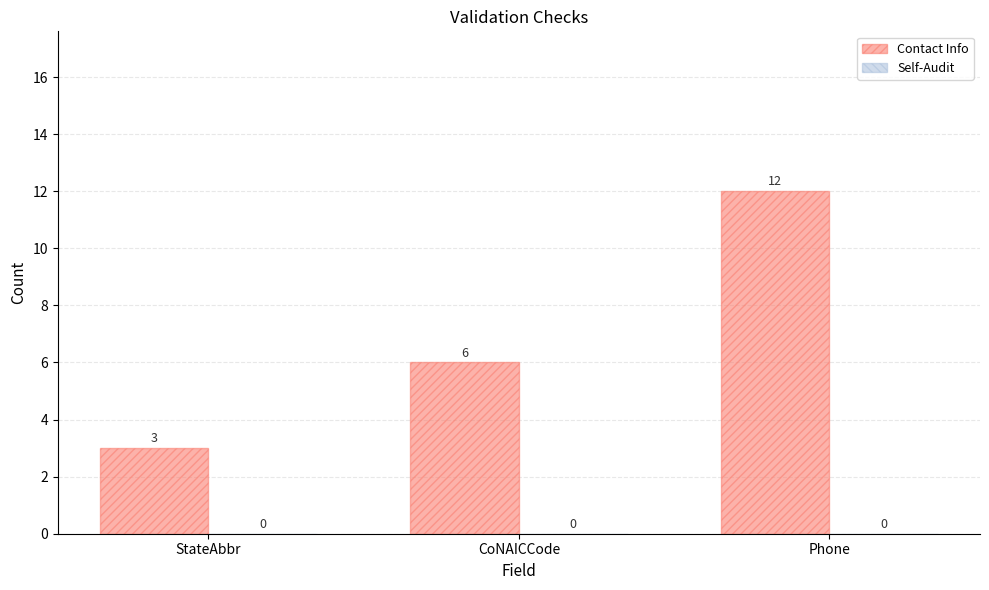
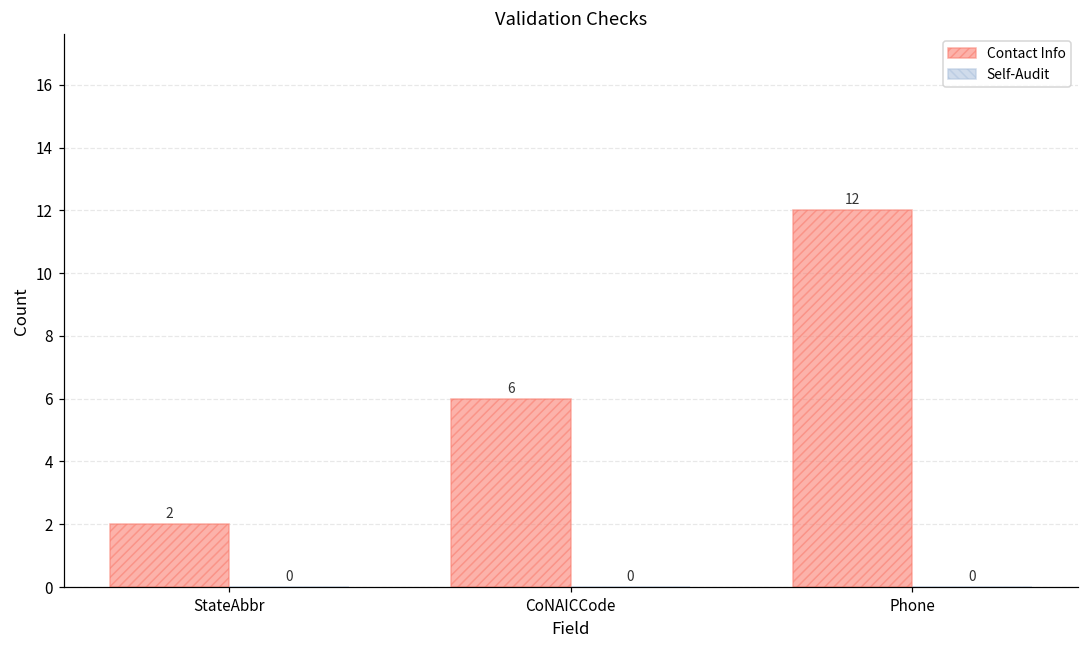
Contact Info, StateAbbr: 3 -> 2
